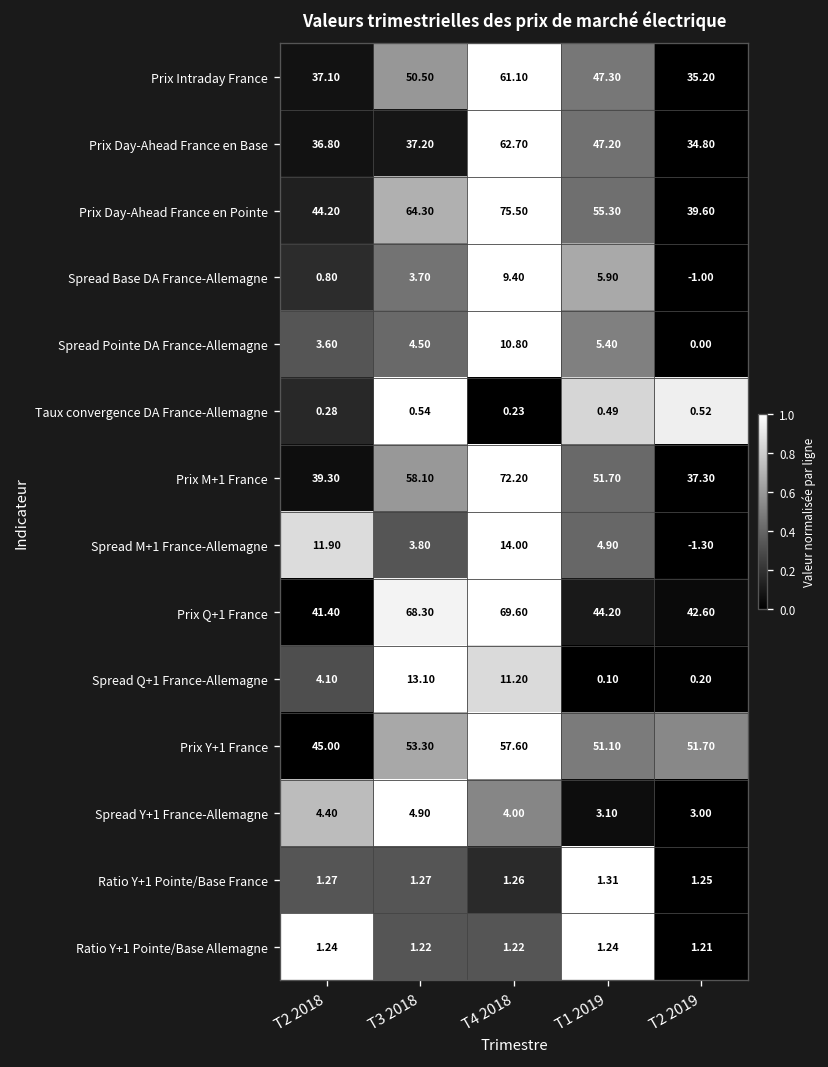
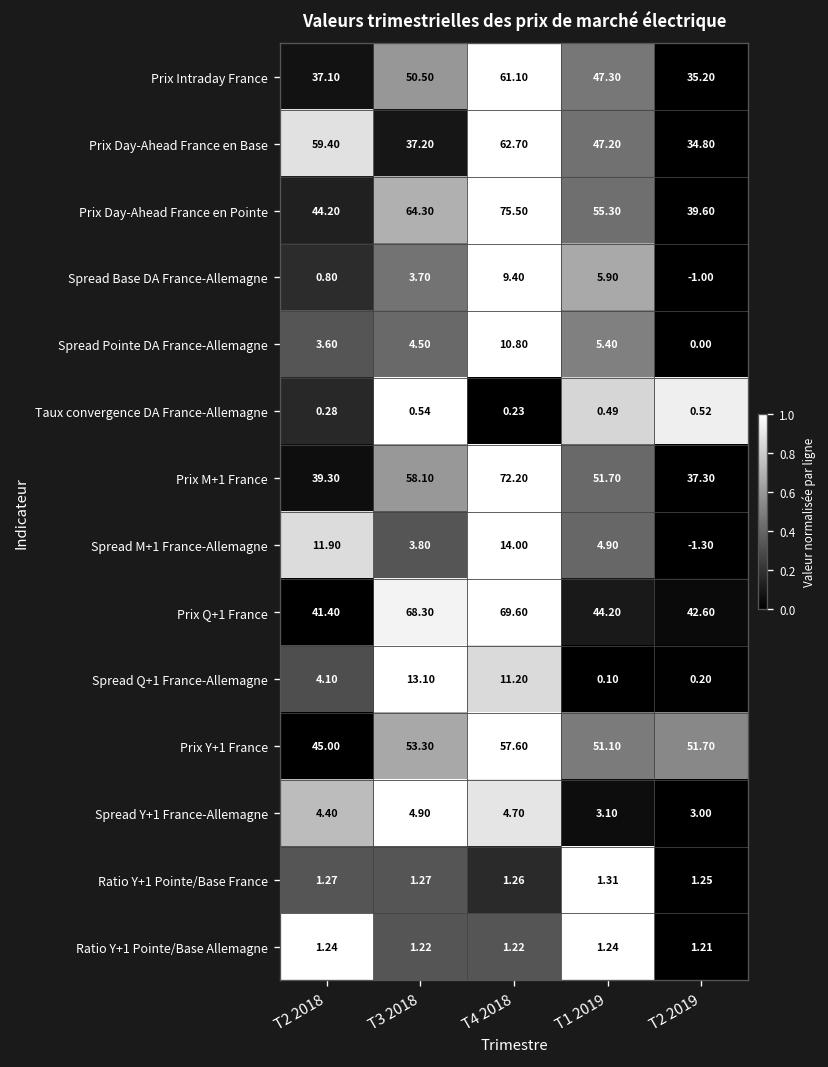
Prix Day-Ahead France en Base, T2 2018: 36.80 -> 59.40
Spread Y+1 France-Allemagne, T4 2018: 4.00 -> 4.70
